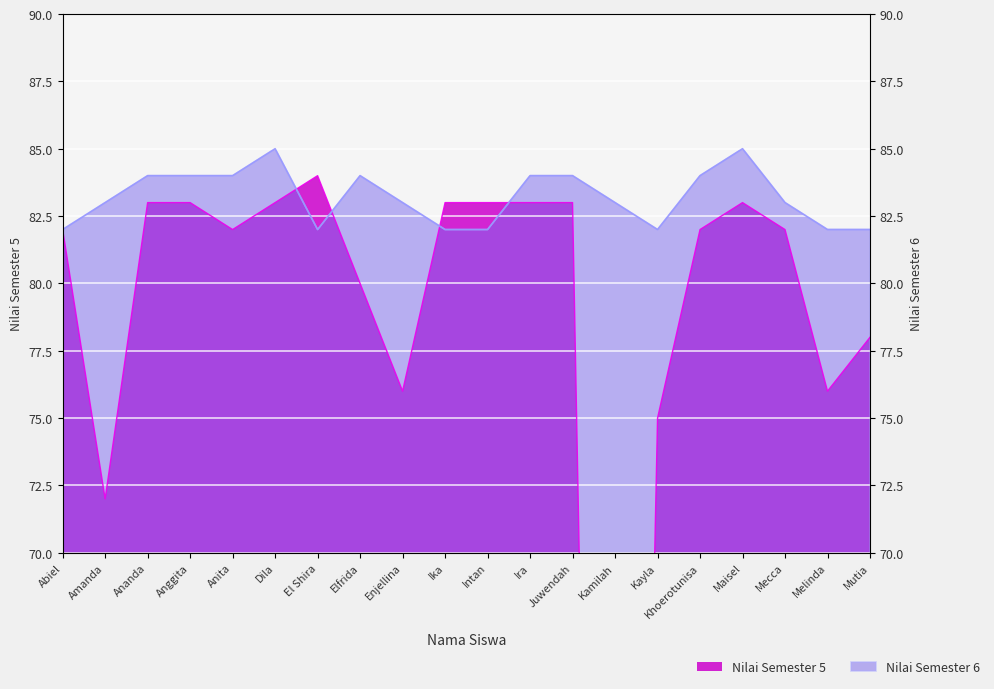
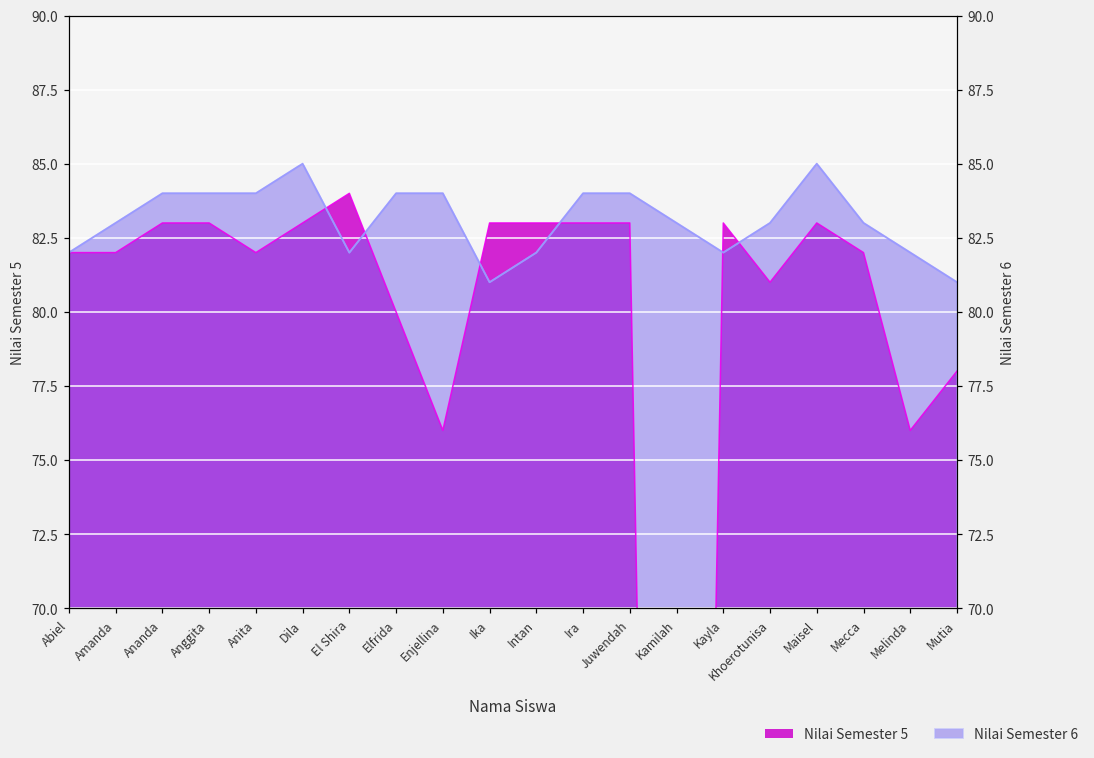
Nilai Semester 5, Amanda: 72 -> 82
Nilai Semester 6, Enjellina: 83 -> 84
Nilai Semester 6, Ika: 82 -> 81
Nilai Semester 5, Kayla: 75 -> 83
Nilai Semester 5, Khoerotunisa: 82 -> 81
Nilai Semester 6, Khoerotunisa: 84 -> 83
Nilai Semester 6, Mutia: 82 -> 81
